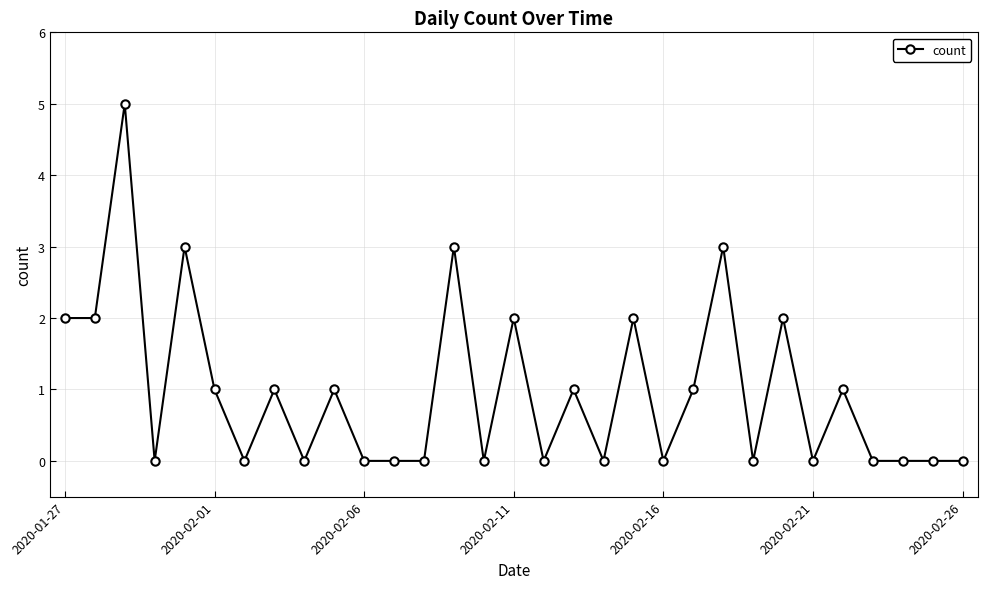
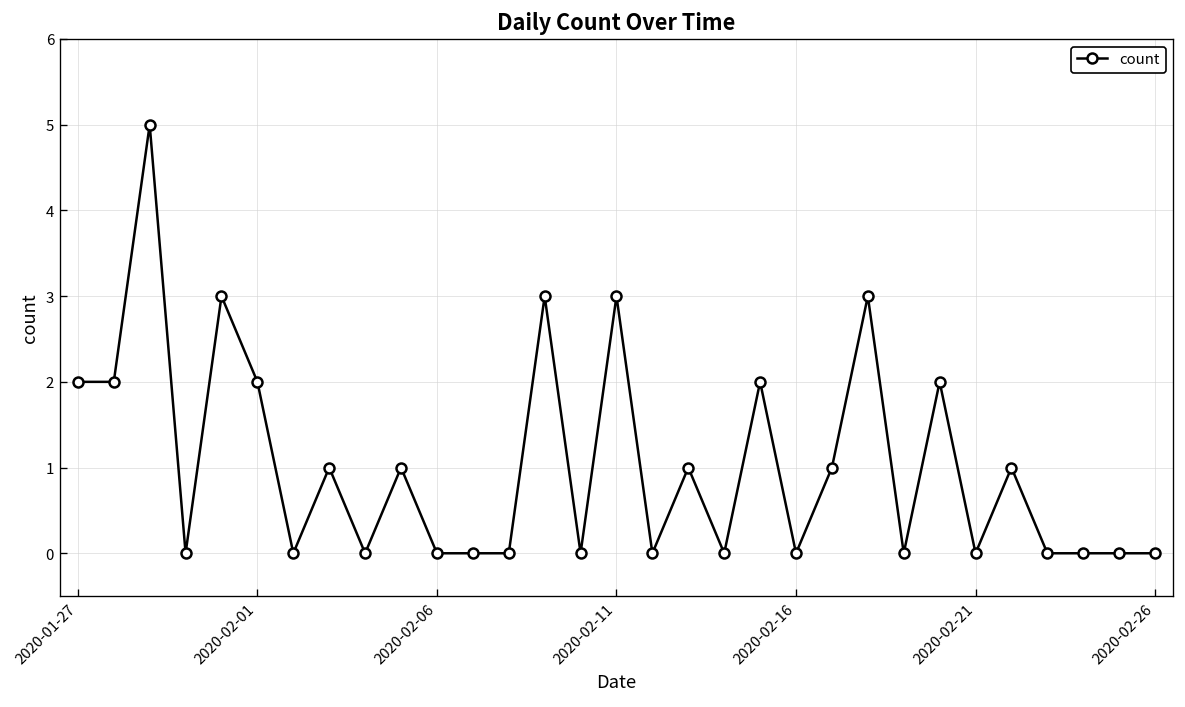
2020-02-01: 1 -> 2
2020-02-11: 2 -> 3
